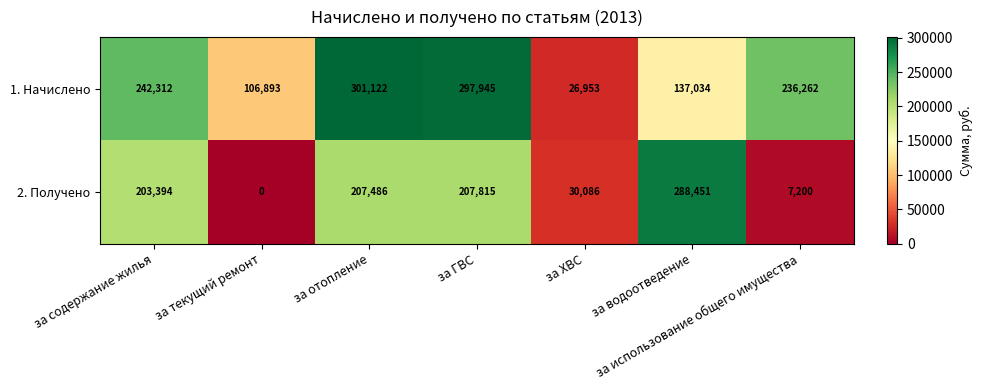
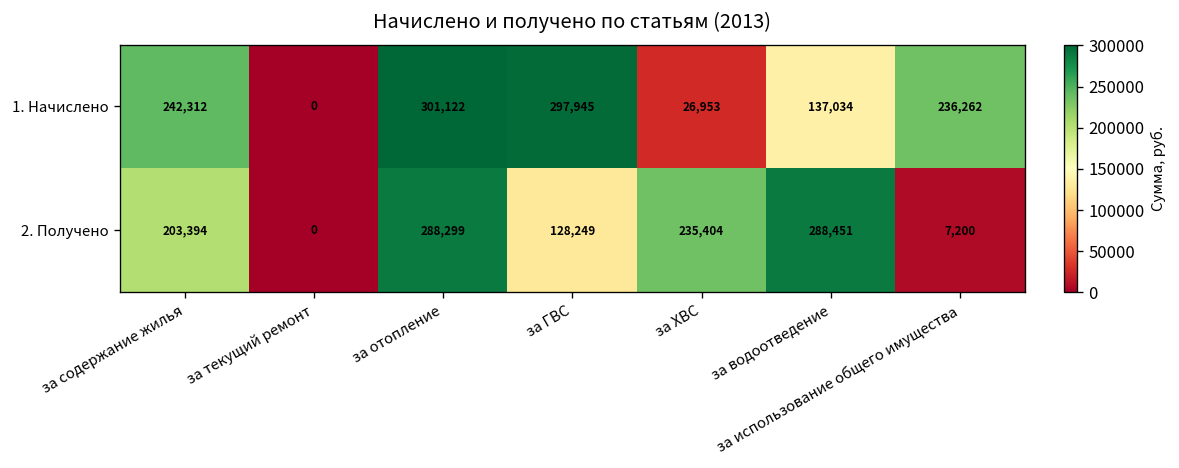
1. Начислено, за текущий ремонт: 106,893 -> 0
2. Получено, за отопление: 207,486 -> 288,299
2. Получено, за ГВС: 207,815 -> 128,249
2. Получено, за ХВС: 30,086 -> 235,404
